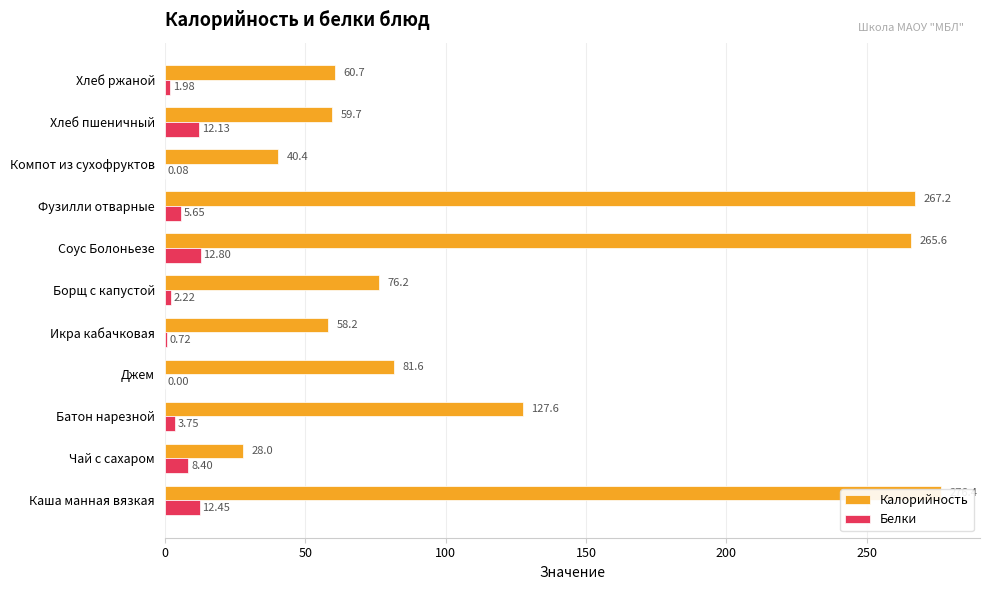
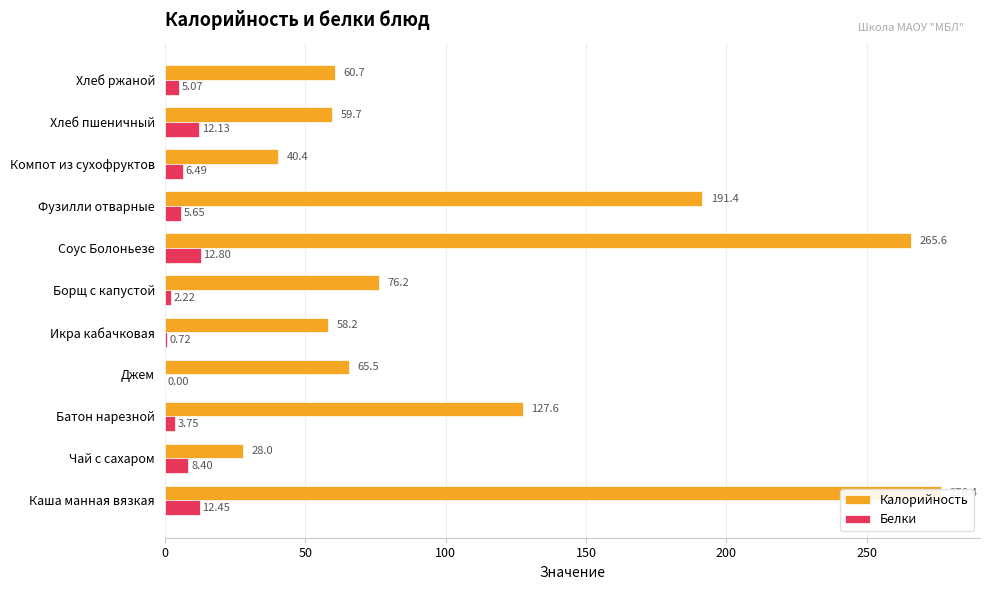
Белки, Хлеб ржаной: 1.98 -> 5.07
Белки, Компот из сухофруктов: 0.08 -> 6.49
Калорийность, Фузилли отварные: 267.2 -> 191.4
Калорийность, Джем: 81.6 -> 65.5
